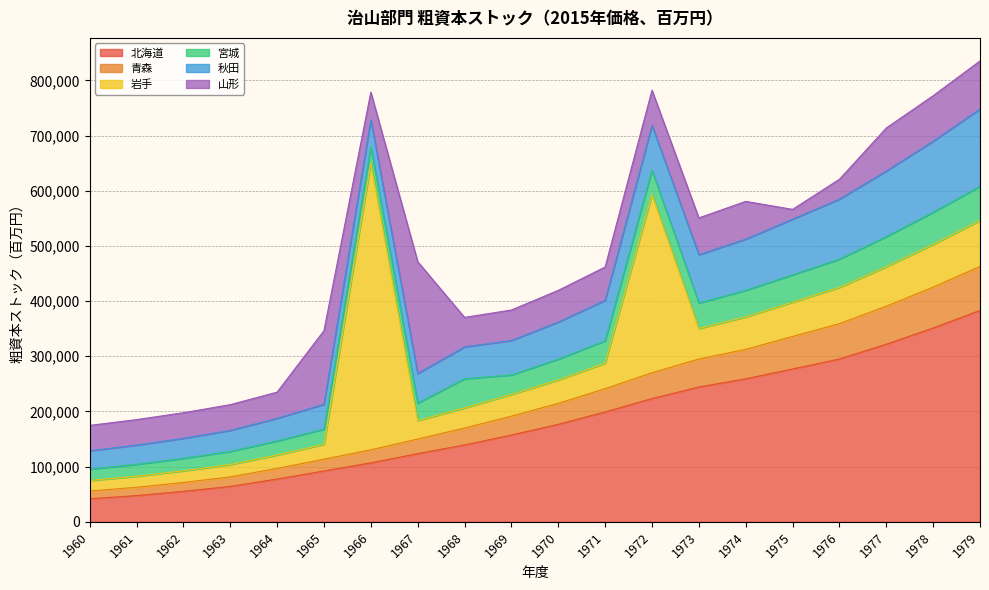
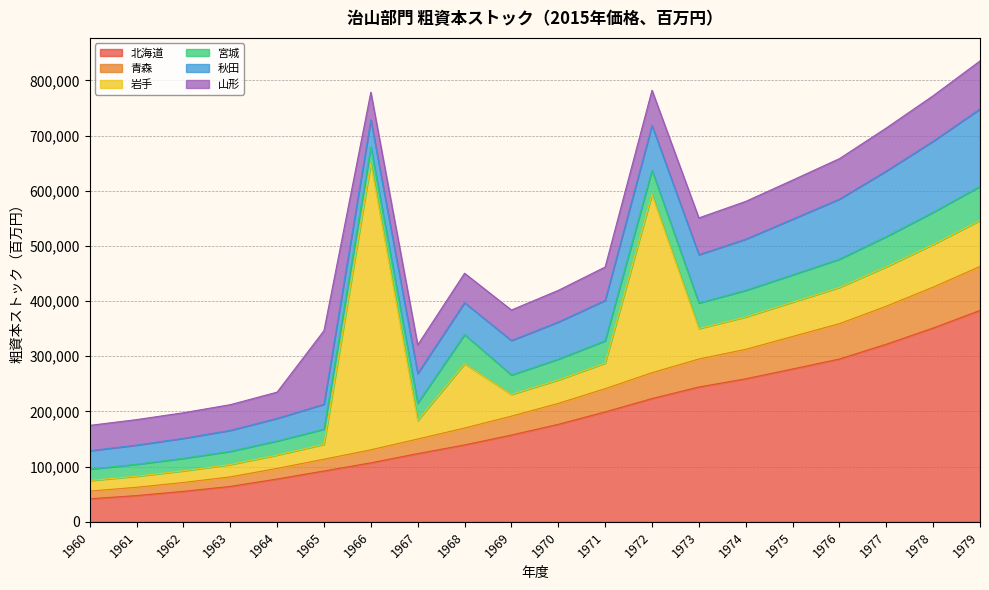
山形, 1967: 200,000 -> 50,000
岩手, 1968: 40,000 -> 120,000
山形, 1975: 20,000 -> 70,000
山形, 1976: 40,000 -> 70,000
